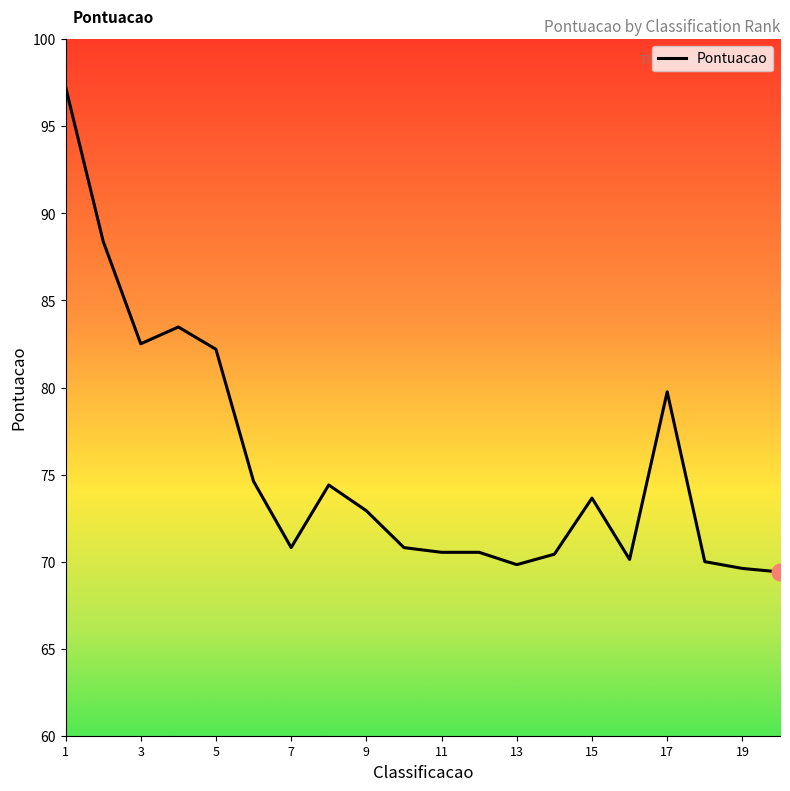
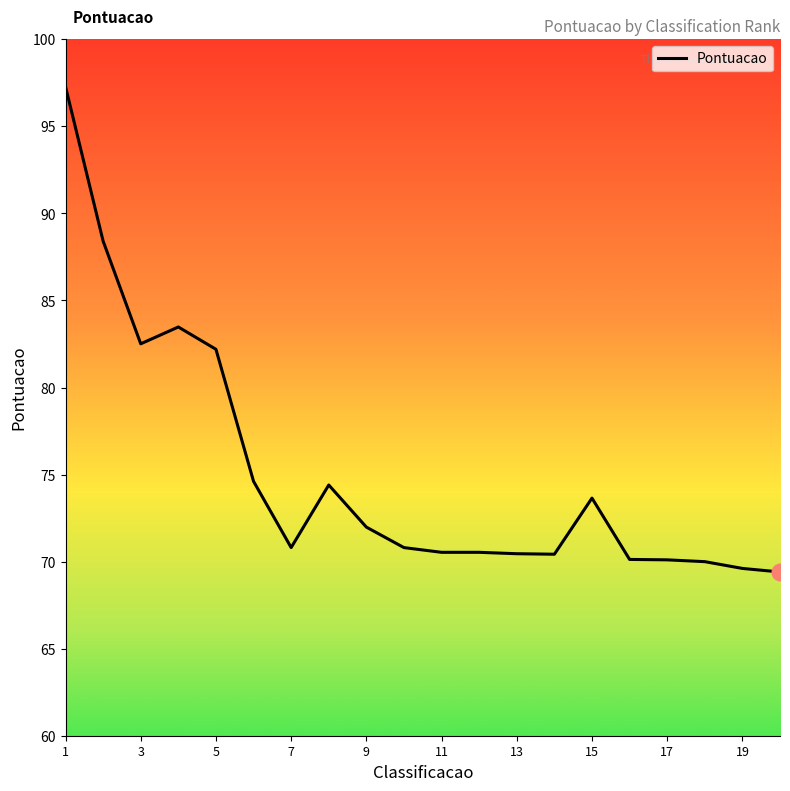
Pontuacao, 9: 72.9 -> 72.0
Pontuacao, 13: 69.8 -> 70.5
Pontuacao, 17: 79.8 -> 70.1
